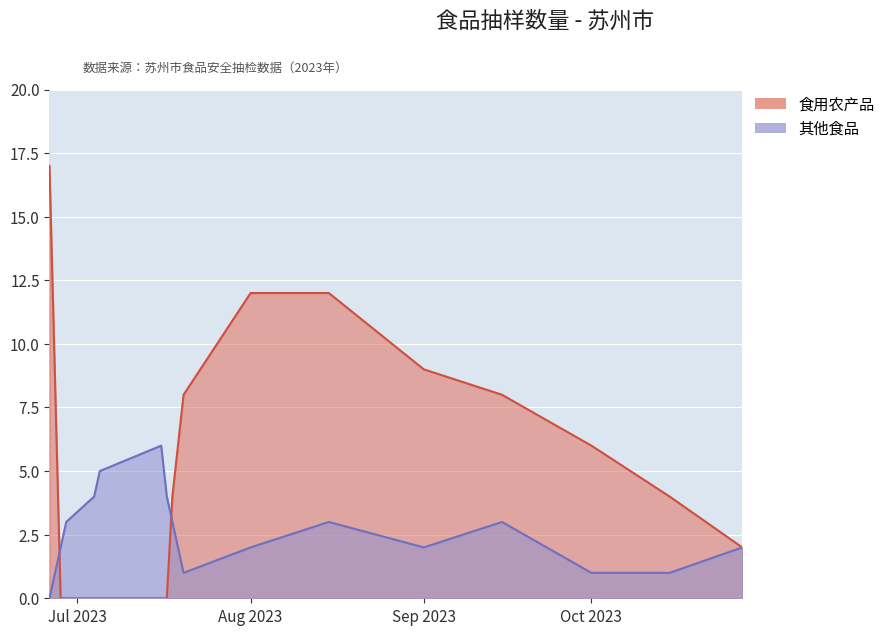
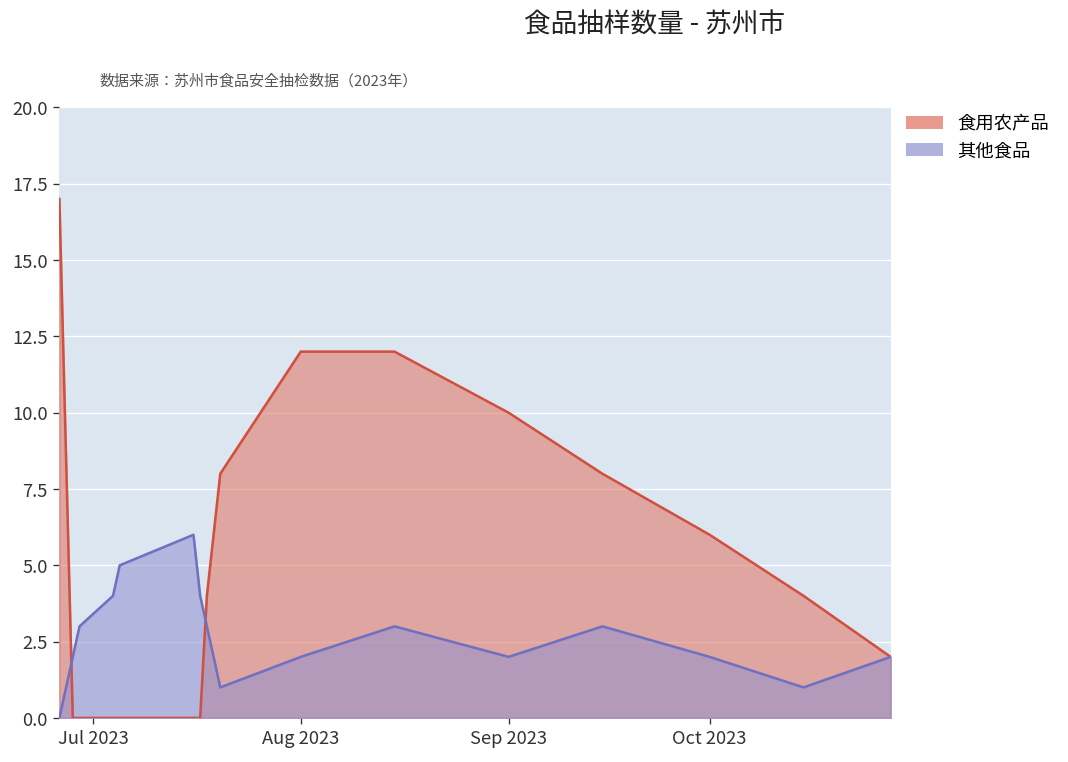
食用农产品, Sep 2023: 9 -> 10
其他食品, Oct 2023: 1 -> 2
